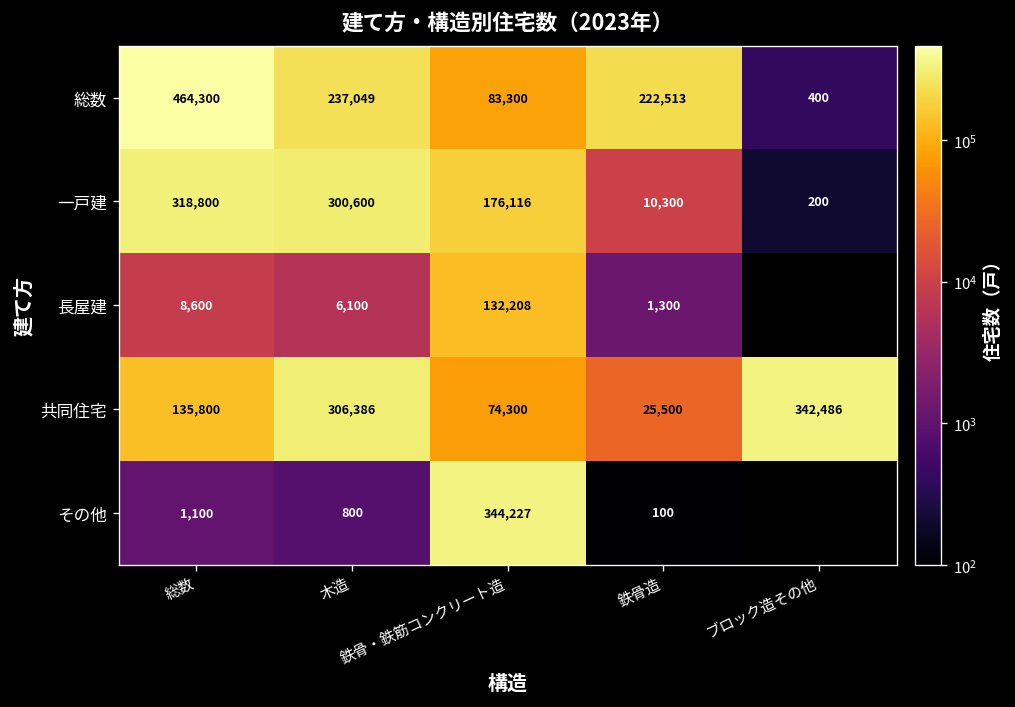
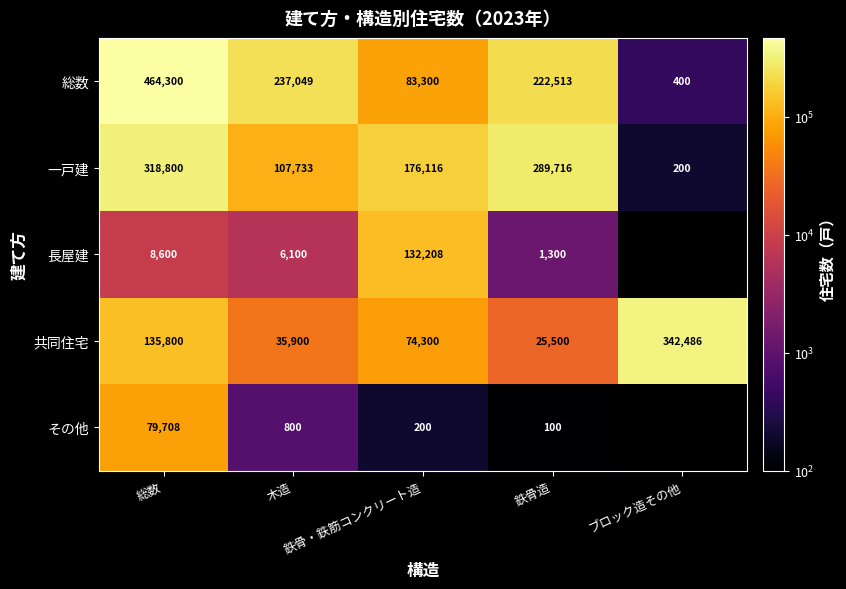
一戸建, 木造: 300,600 -> 107,733
一戸建, 鉄骨造: 10,300 -> 289,716
共同住宅, 木造: 306,386 -> 35,900
その他, 総数: 1,100 -> 79,708
その他, 鉄骨・鉄筋コンクリート造: 344,227 -> 200
